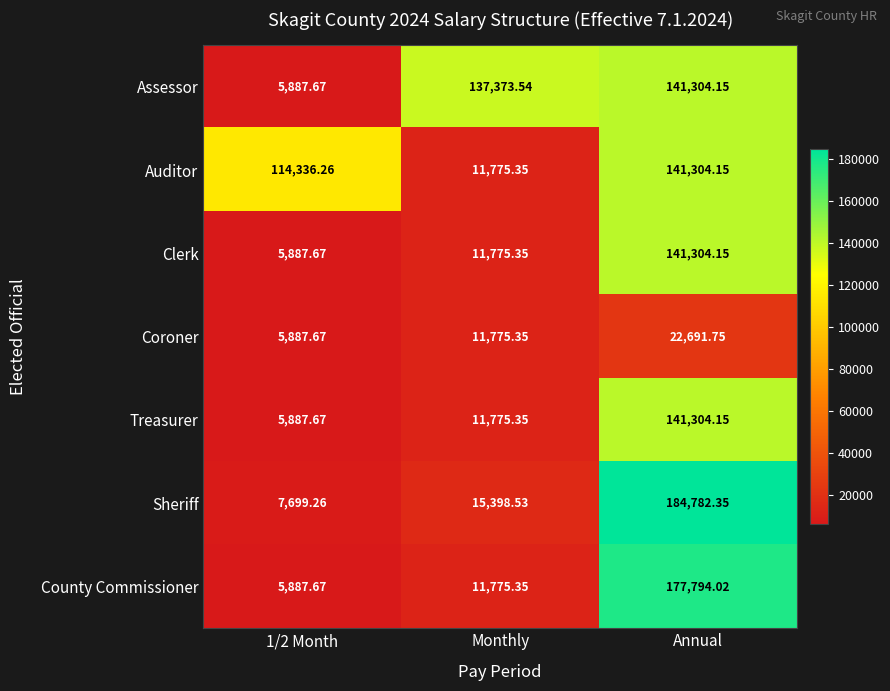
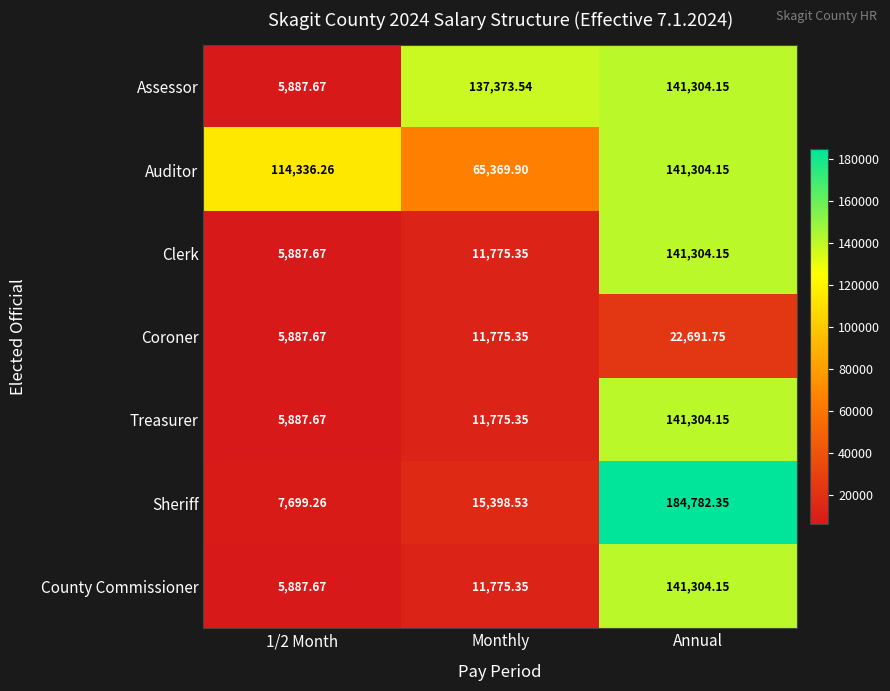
Auditor, Monthly: 11,775.35 -> 65,369.90
County Commissioner, Annual: 177,794.02 -> 141,304.15
